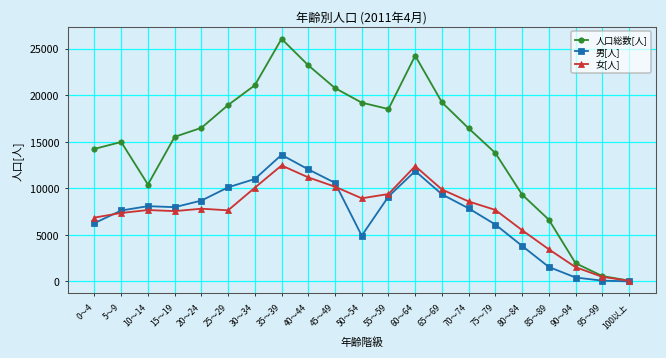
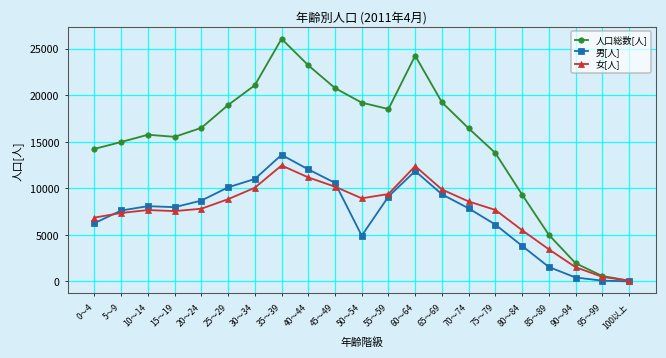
人口総数[人], 10～14: 10000 -> 16000
女[人], 25～29: 8000 -> 9000
人口総数[人], 85～89: 7000 -> 5000
